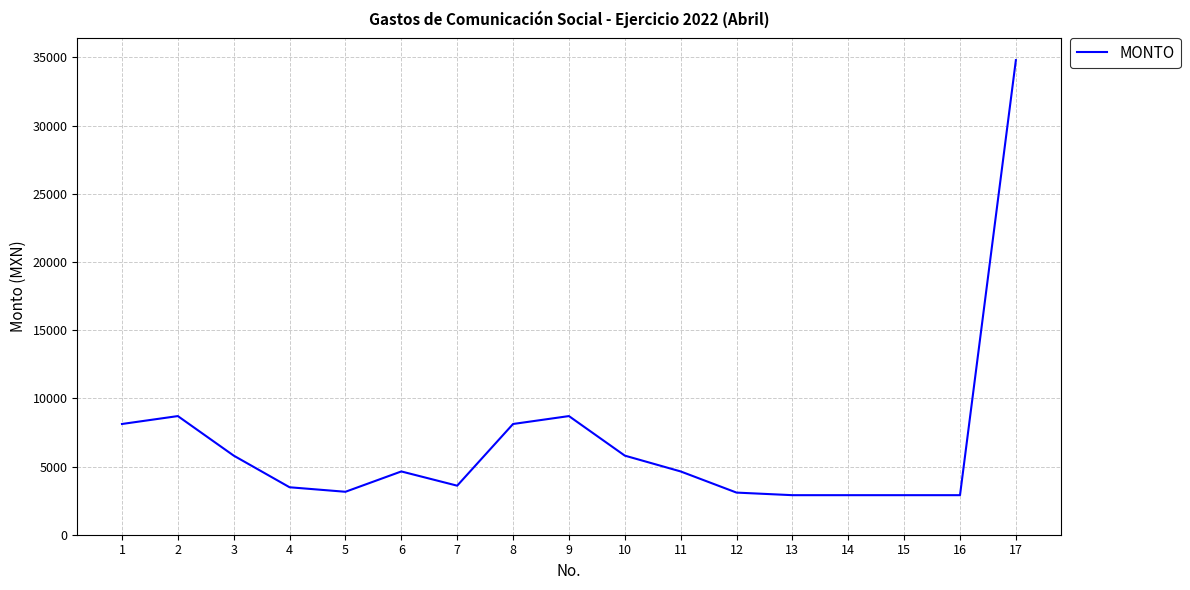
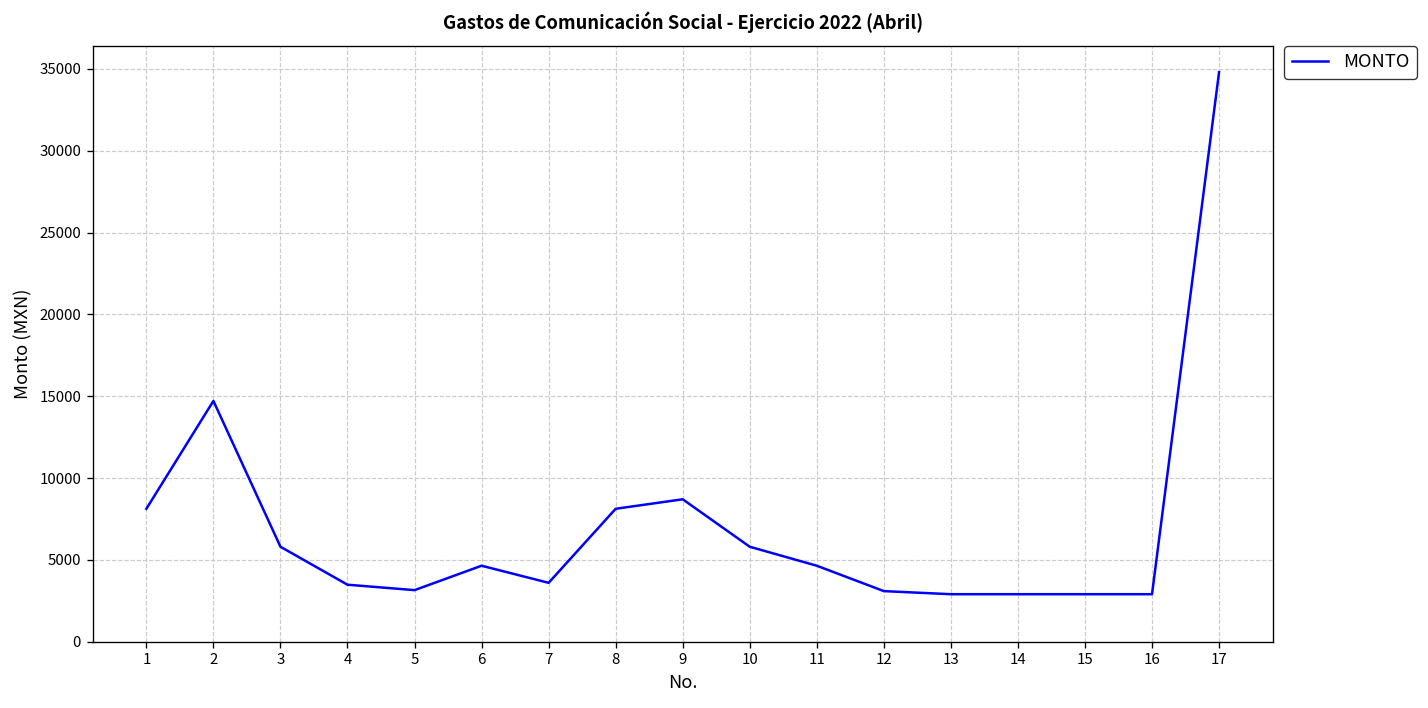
2: 8700 -> 14700
